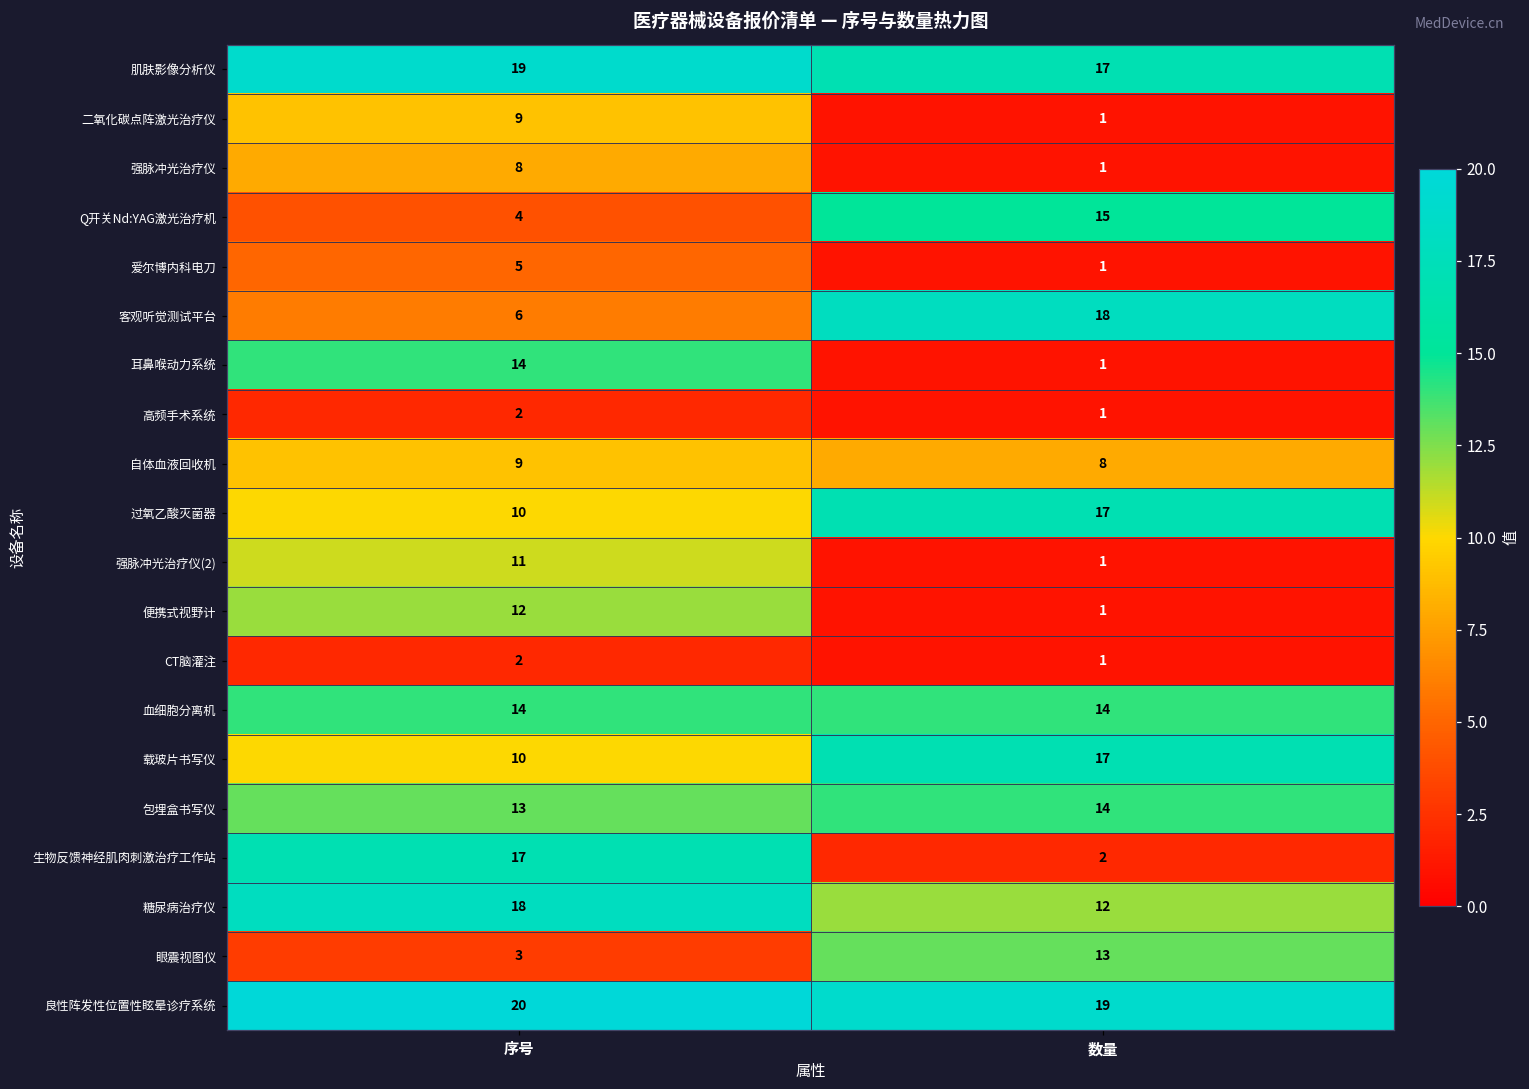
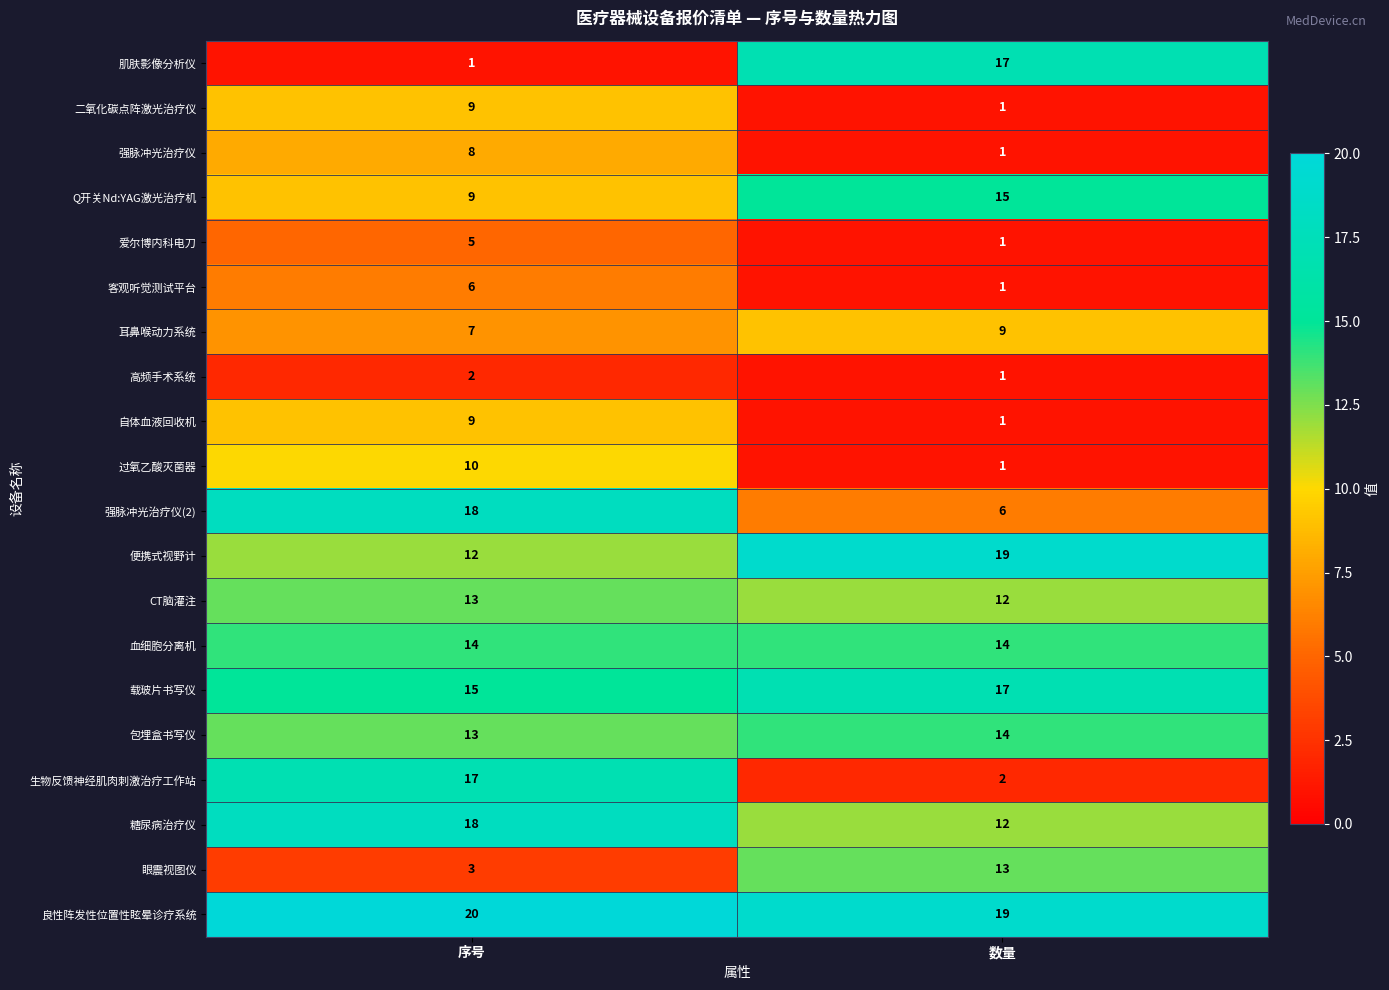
肌肤影像分析仪, 序号: 19 -> 1
Q开关Nd:YAG激光治疗机, 序号: 4 -> 9
客观听觉测试平台, 数量: 18 -> 1
耳鼻喉动力系统, 序号: 14 -> 7
耳鼻喉动力系统, 数量: 1 -> 9
自体血液回收机, 数量: 8 -> 1
过氧乙酸灭菌器, 数量: 17 -> 1
强脉冲光治疗仪(2), 序号: 11 -> 18
强脉冲光治疗仪(2), 数量: 1 -> 6
便携式视野计, 数量: 1 -> 19
CT脑灌注, 序号: 2 -> 13
CT脑灌注, 数量: 1 -> 12
载玻片书写仪, 序号: 10 -> 15
